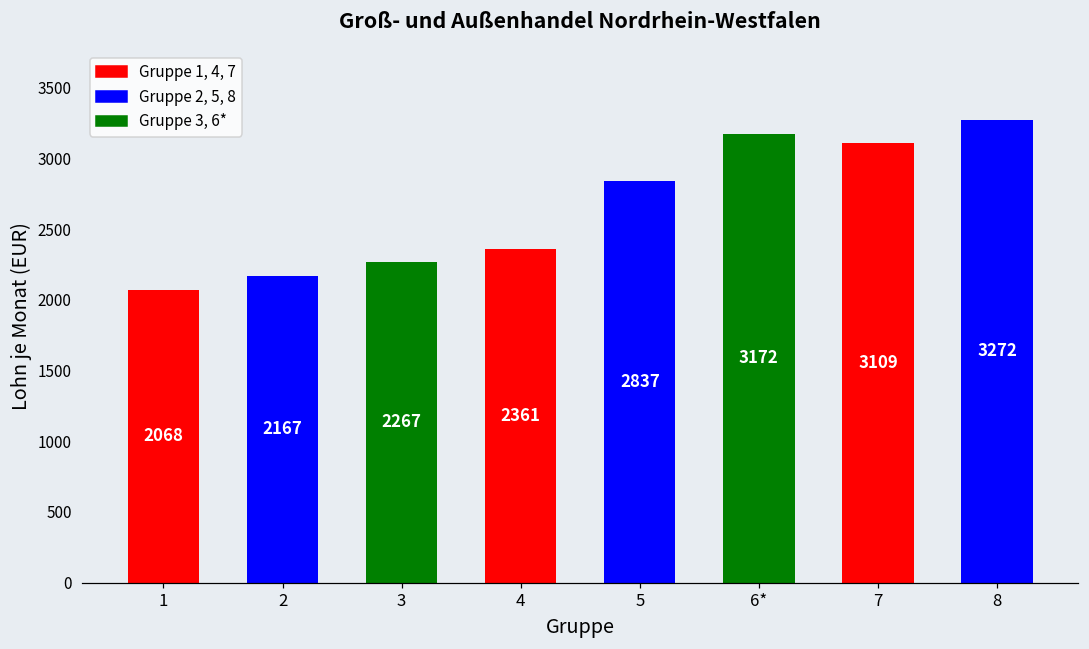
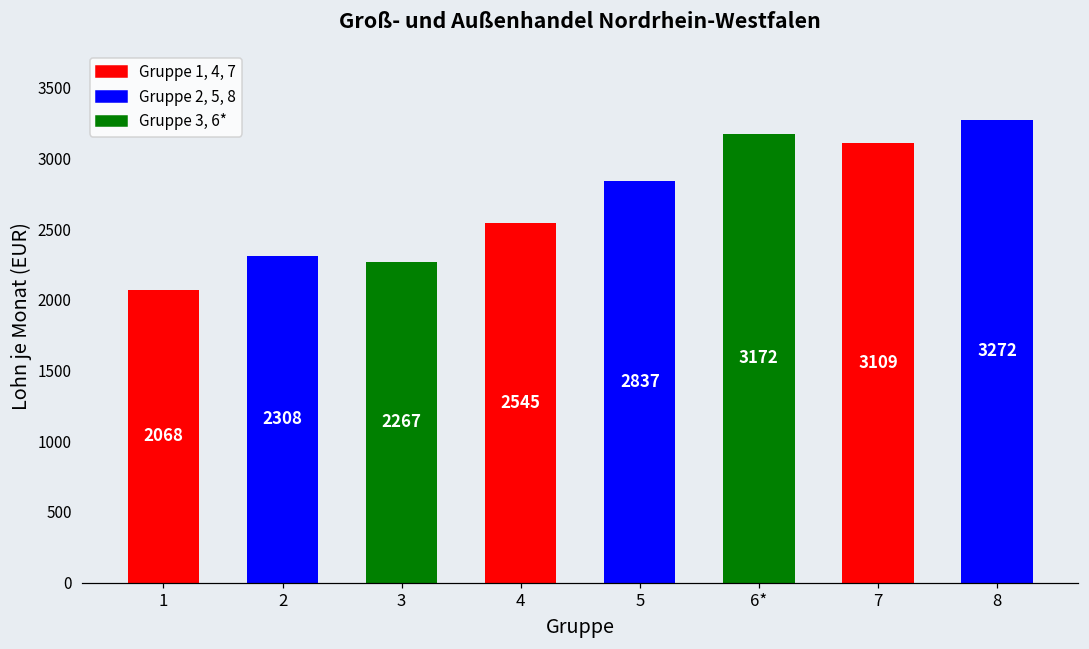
2: 2167 -> 2308
4: 2361 -> 2545
